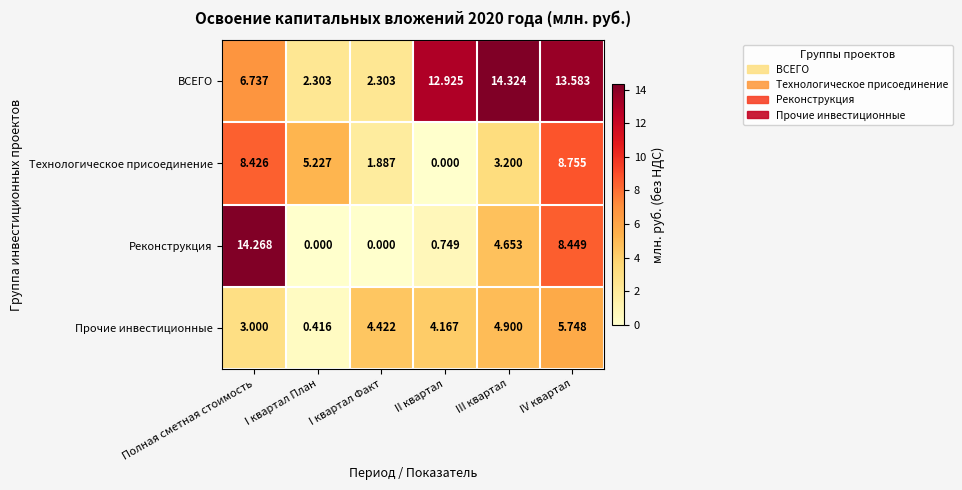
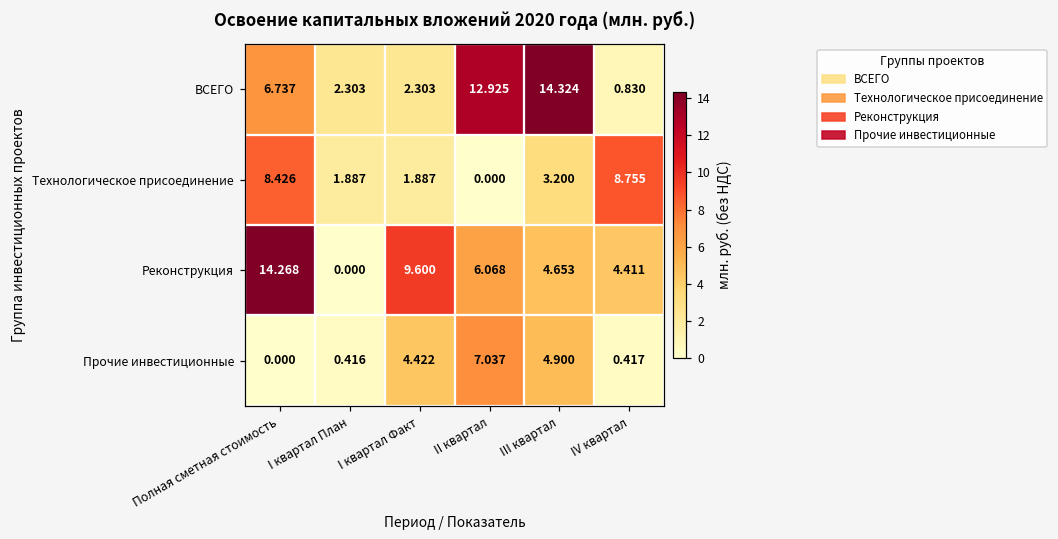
ВСЕГО, IV квартал: 13.583 -> 0.830
Технологическое присоединение, I квартал План: 5.227 -> 1.887
Реконструкция, I квартал Факт: 0.000 -> 9.600
Реконструкция, II квартал: 0.749 -> 6.068
Реконструкция, IV квартал: 8.449 -> 4.411
Прочие инвестиционные, Полная сметная стоимость: 3.000 -> 0.000
Прочие инвестиционные, II квартал: 4.167 -> 7.037
Прочие инвестиционные, IV квартал: 5.748 -> 0.417
